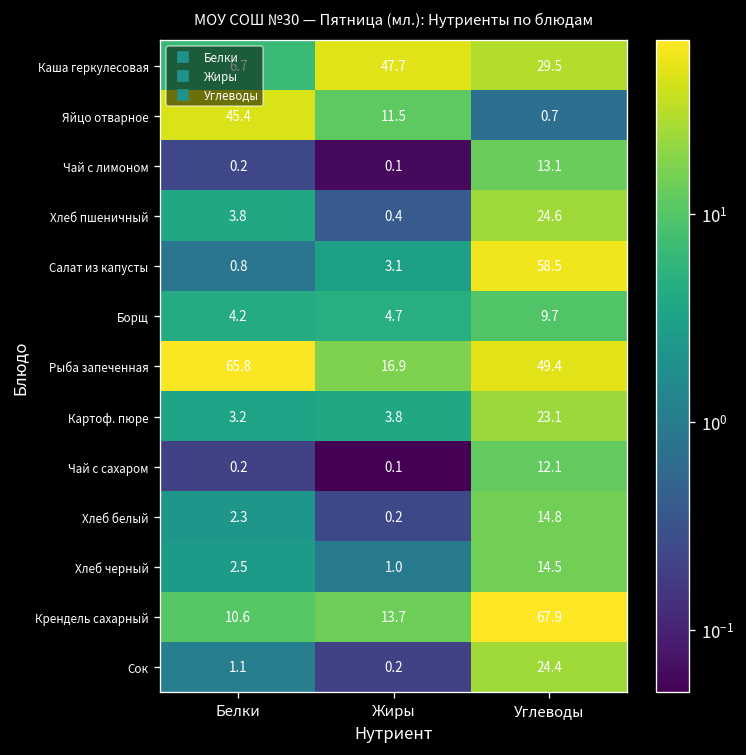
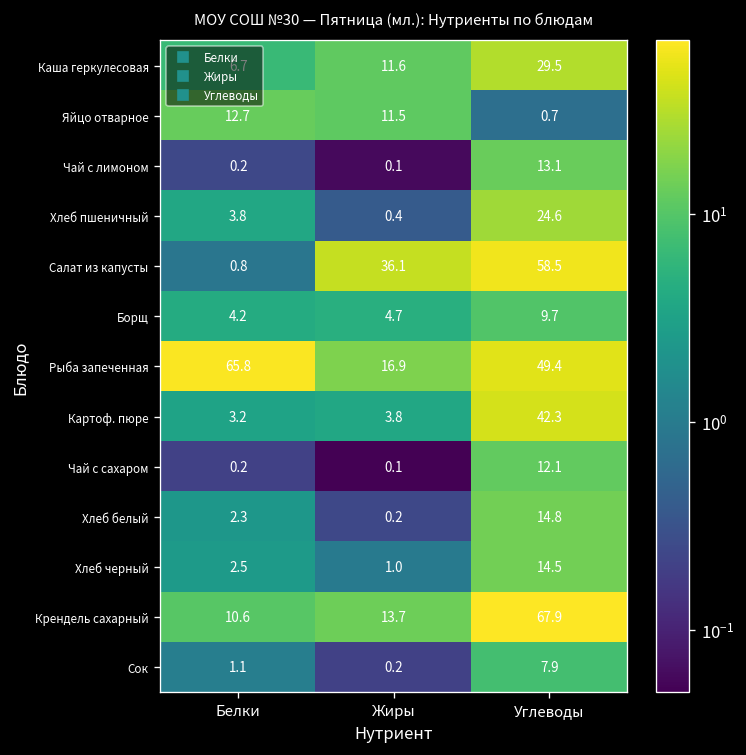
Каша геркулесовая, Жиры: 47.7 -> 11.6
Яйцо отварное, Белки: 45.4 -> 12.7
Салат из капусты, Жиры: 3.1 -> 36.1
Картоф. пюре, Углеводы: 23.1 -> 42.3
Сок, Углеводы: 24.4 -> 7.9
